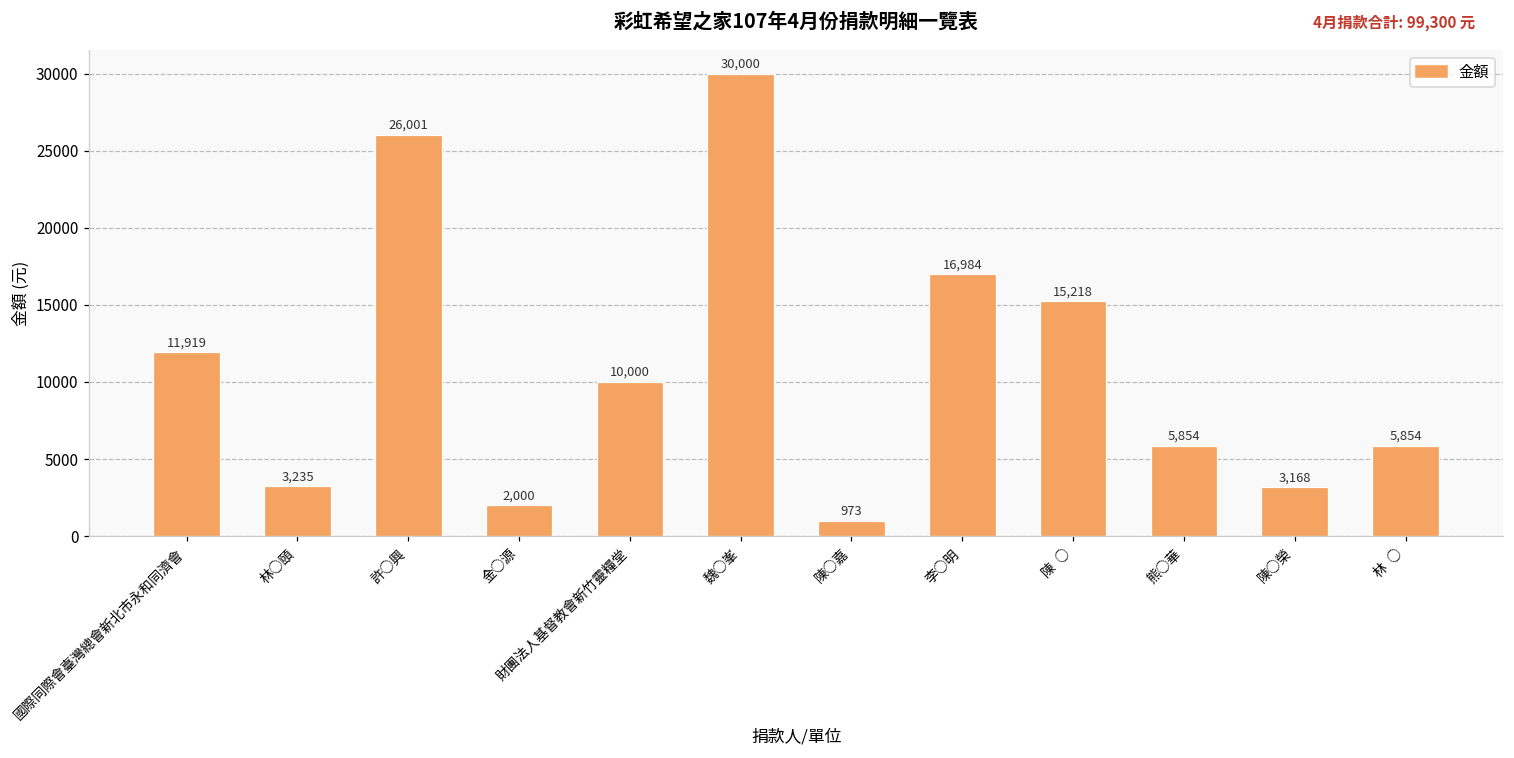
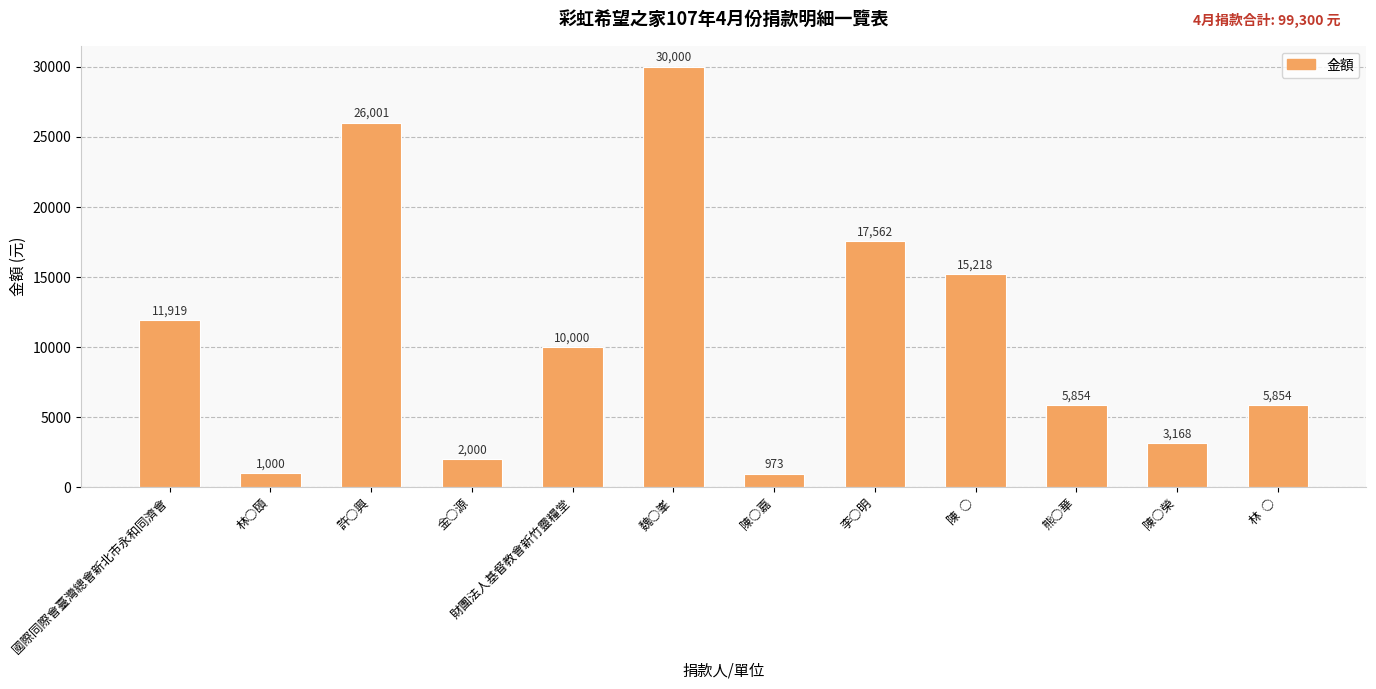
林○頤: 3,235 -> 1,000
李○明: 16,984 -> 17,562
